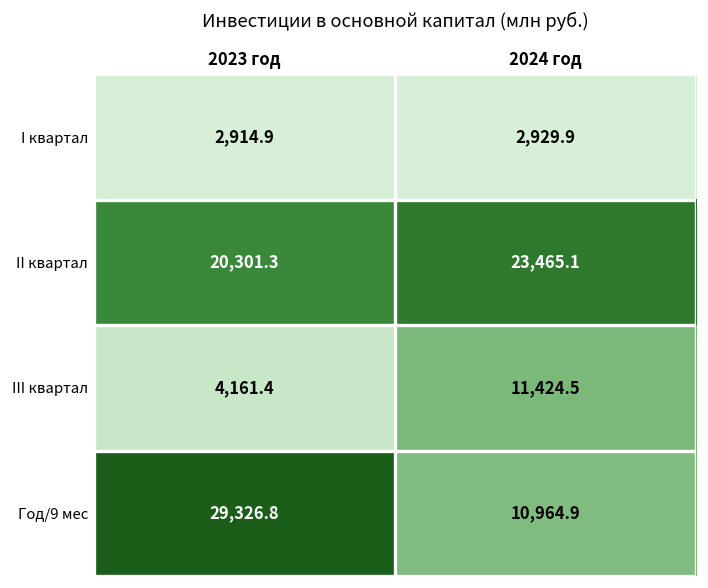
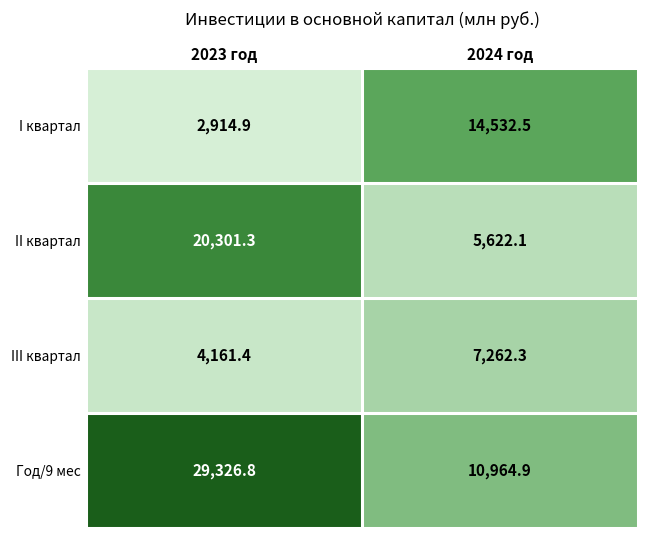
I квартал, 2024 год: 2,929.9 -> 14,532.5
II квартал, 2024 год: 23,465.1 -> 5,622.1
III квартал, 2024 год: 11,424.5 -> 7,262.3
